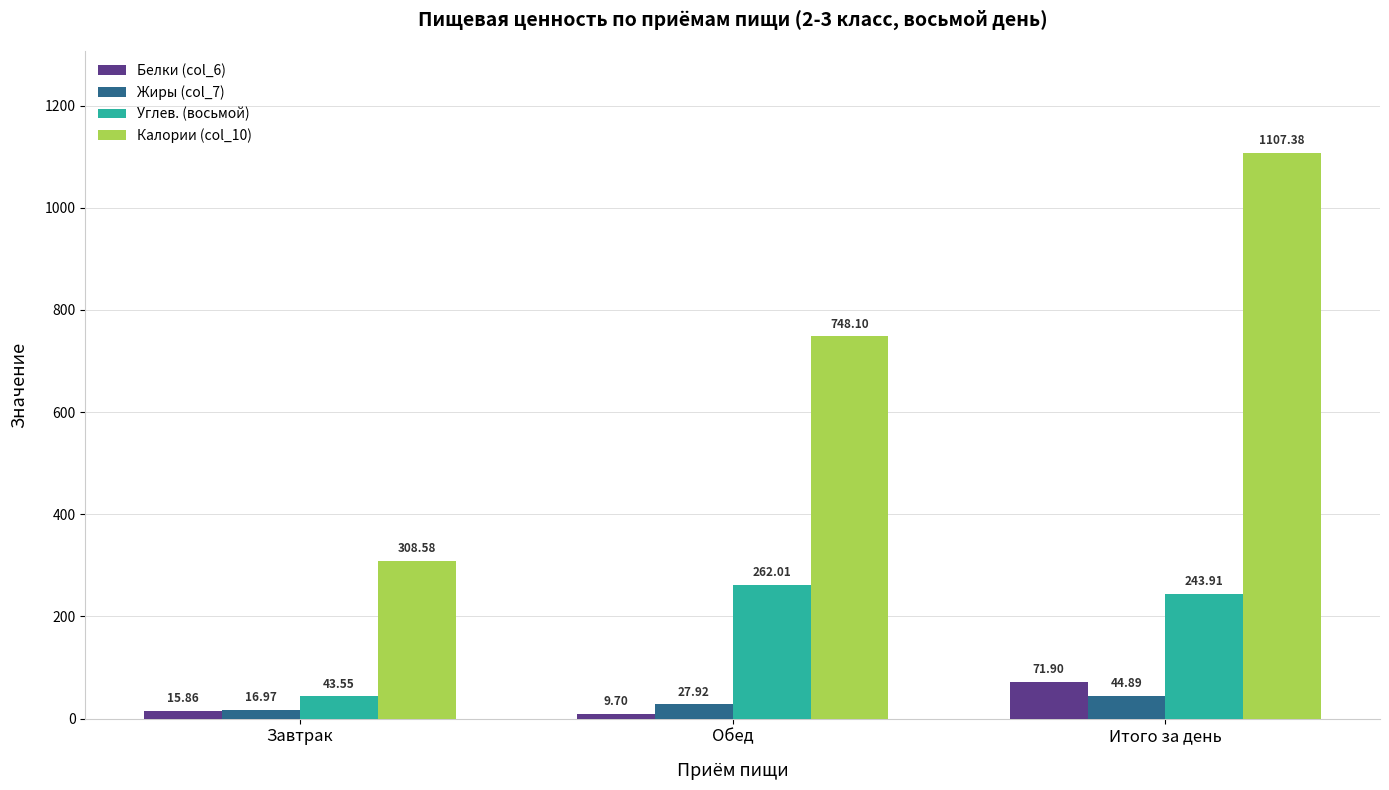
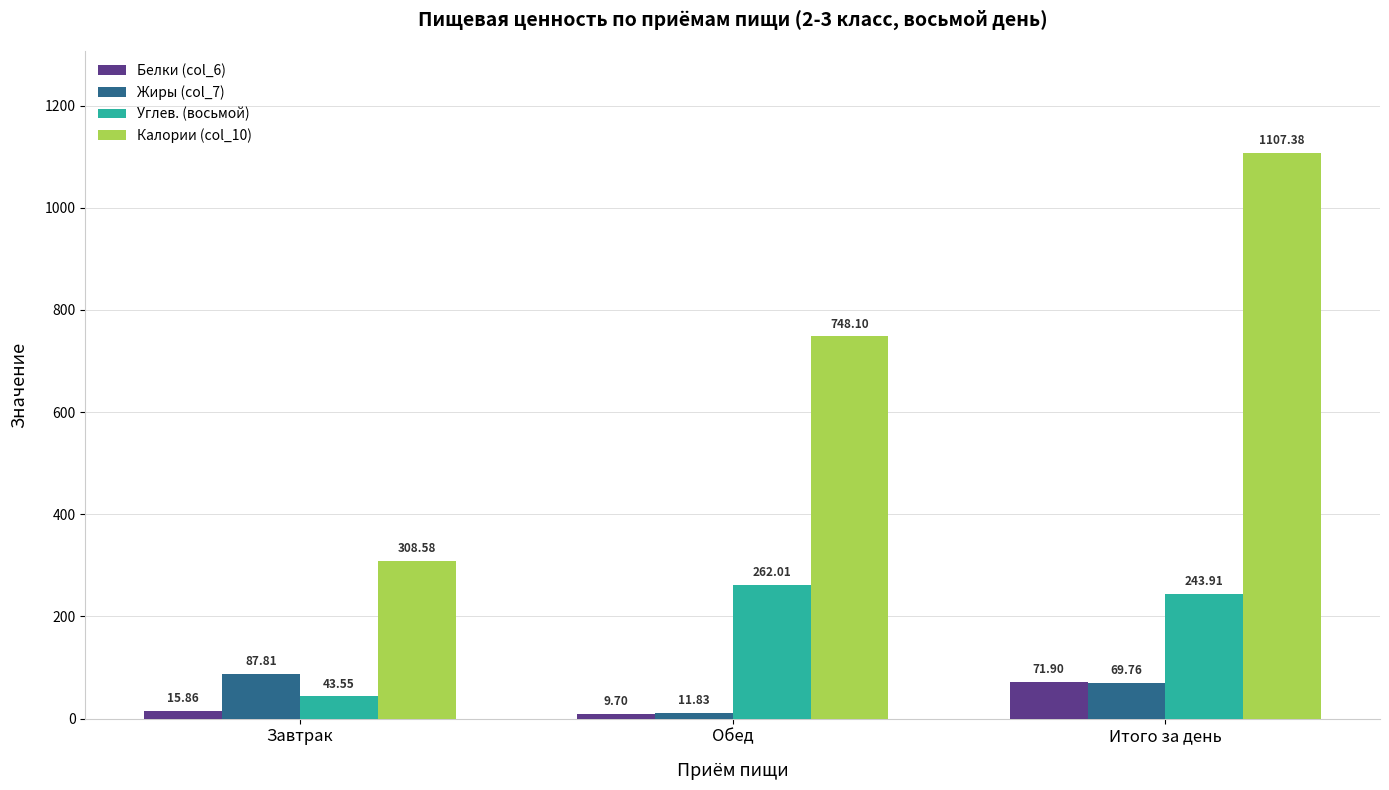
Жиры (col_7), Завтрак: 16.97 -> 87.81
Жиры (col_7), Обед: 27.92 -> 11.83
Жиры (col_7), Итого за день: 44.89 -> 69.76
